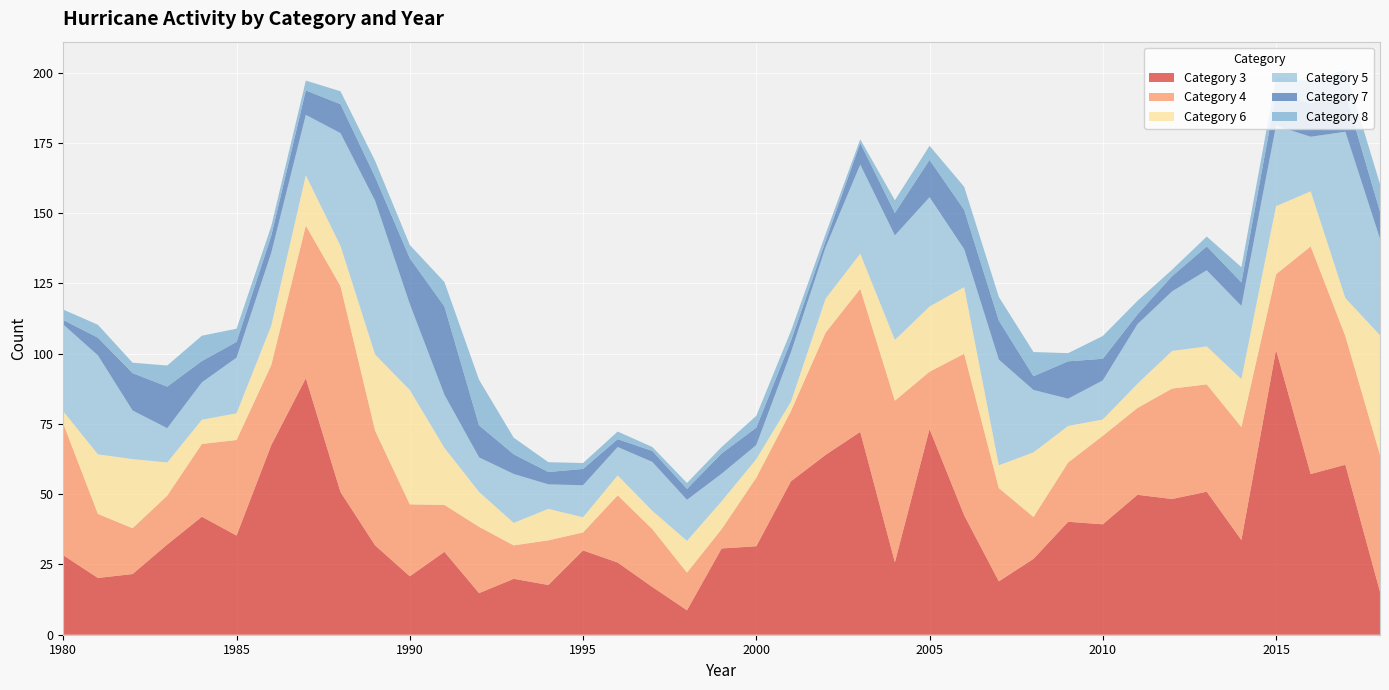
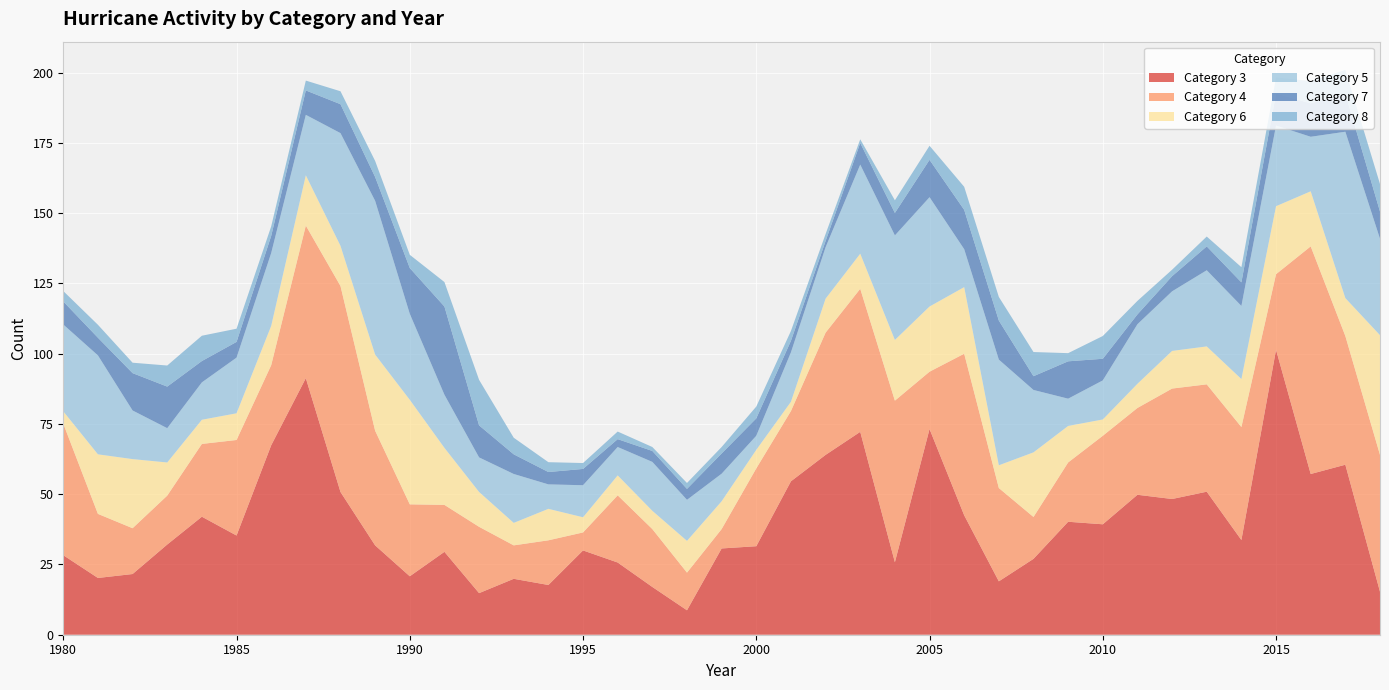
Category 7, 1980: 2 -> 8
Category 6, 1990: 41 -> 37
Category 4, 2000: 24 -> 28
